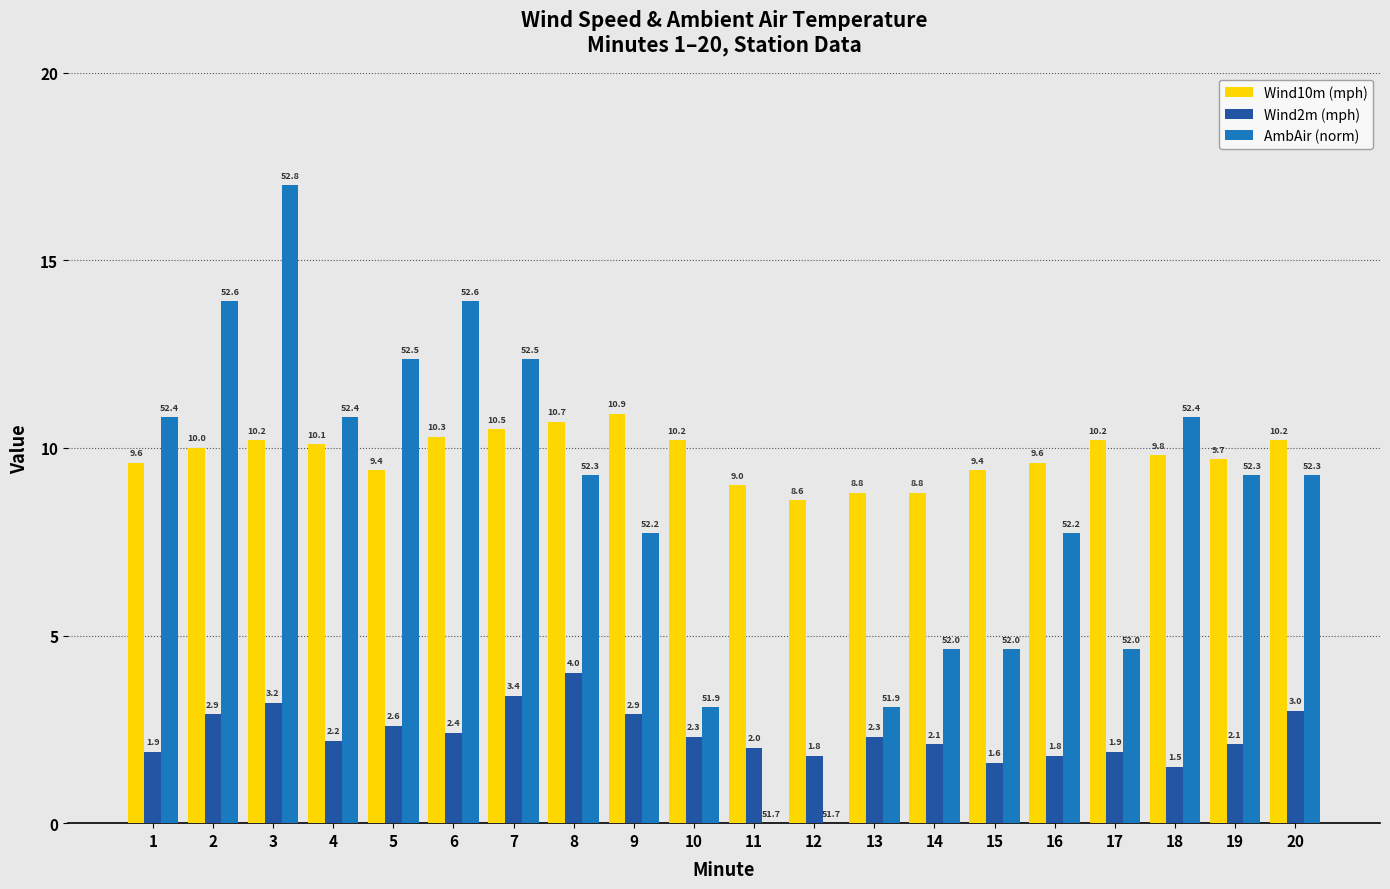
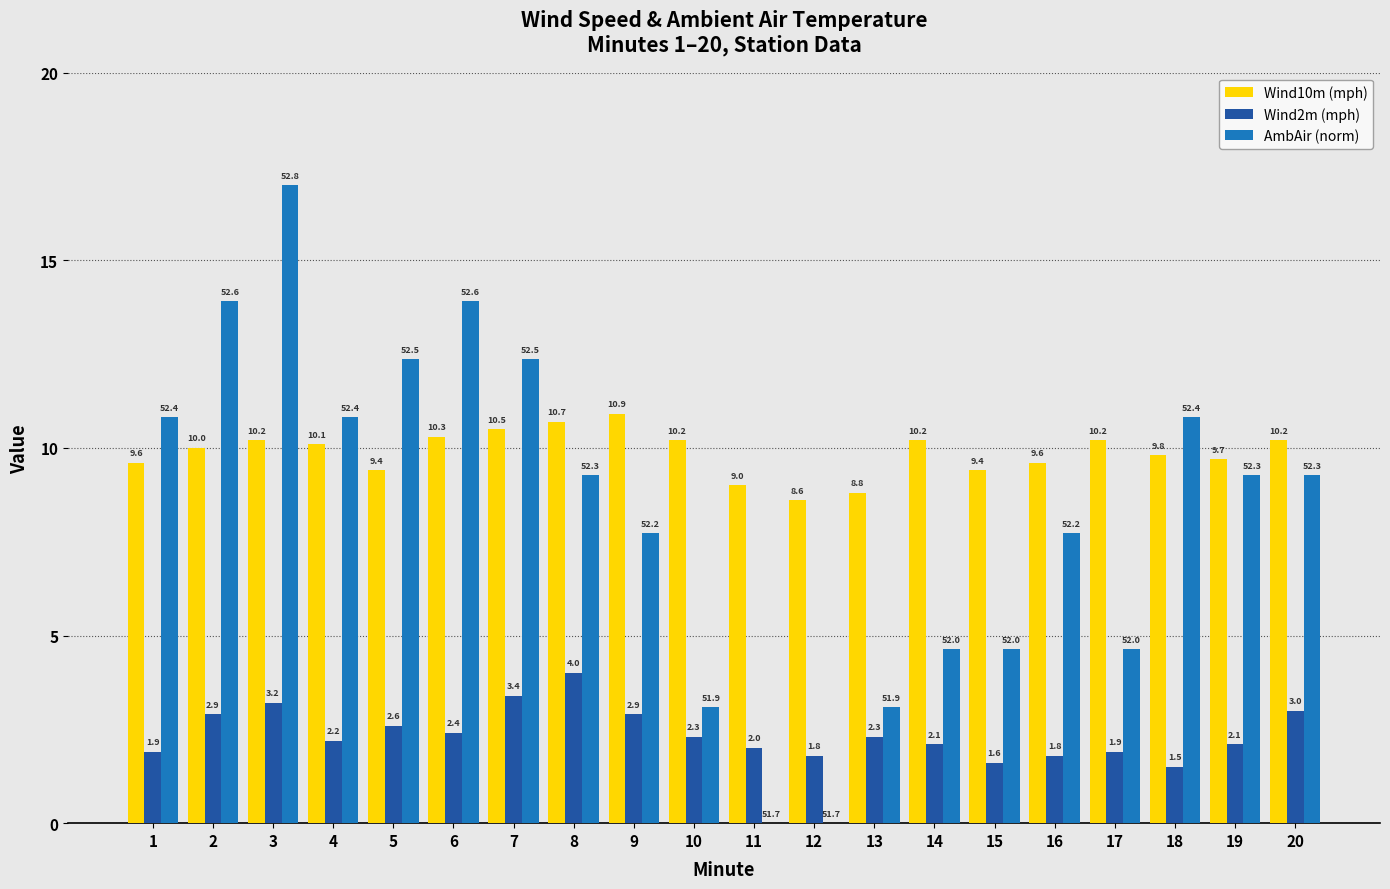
Wind10m (mph), 14: 8.8 -> 10.2
